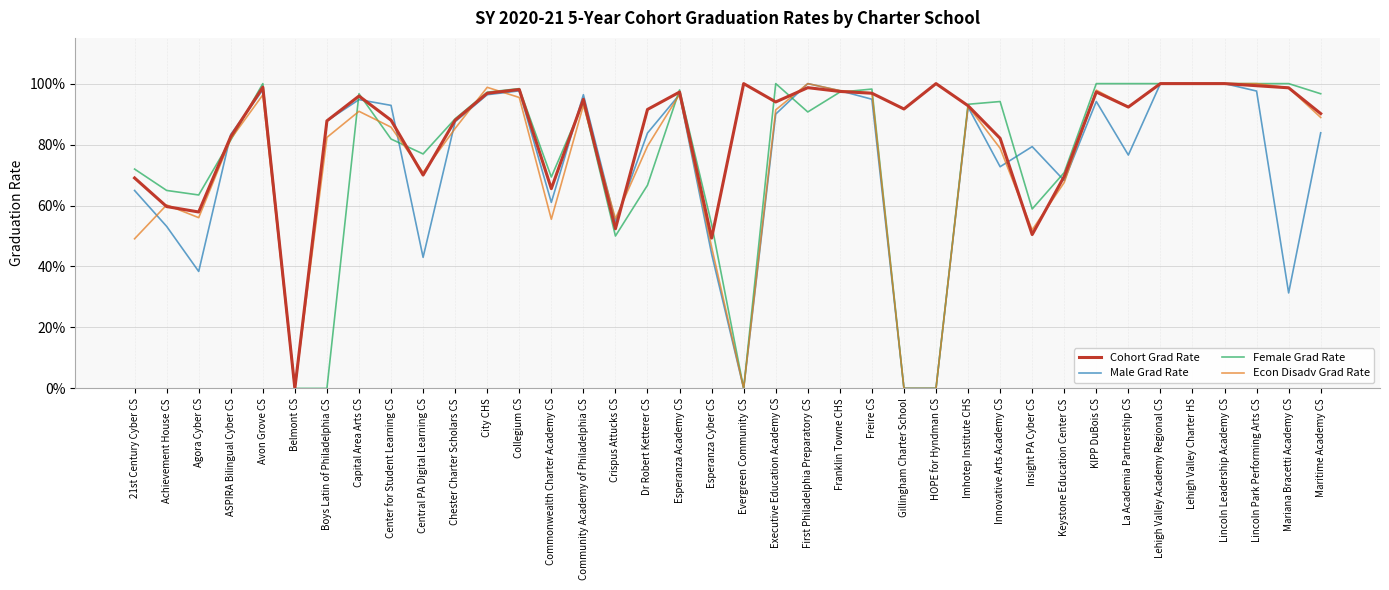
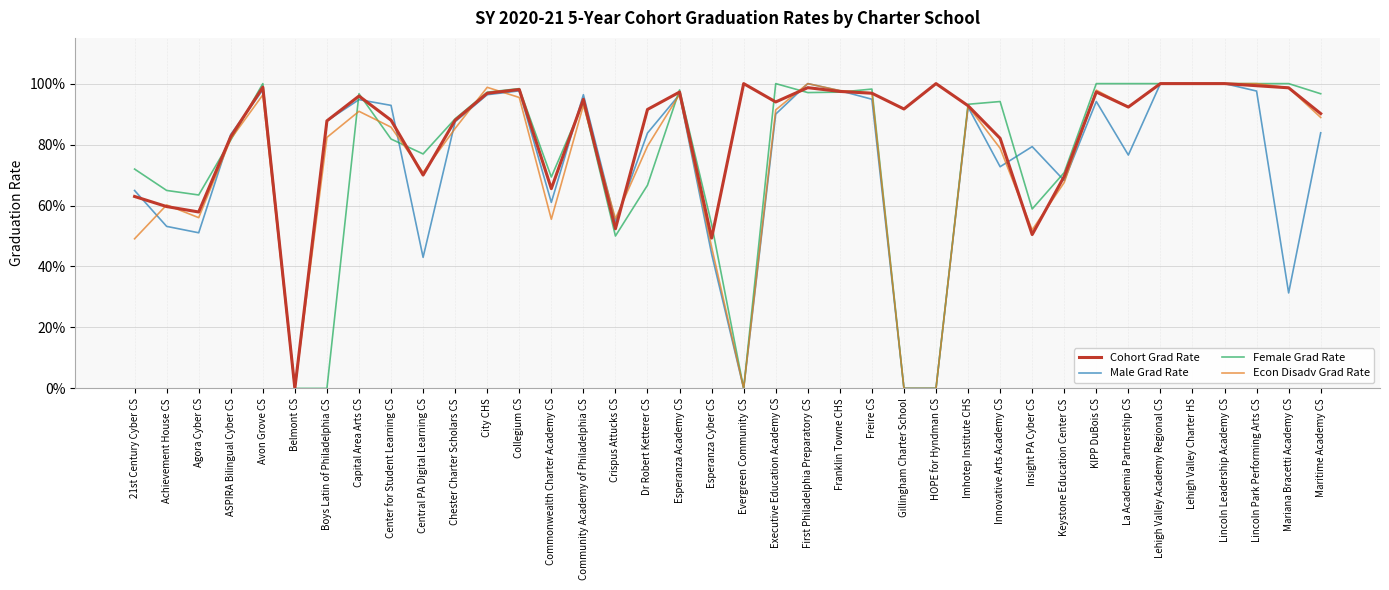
Cohort Grad Rate, 21st Century Cyber CS: 69% -> 63%
Male Grad Rate, Agora Cyber CS: 38% -> 51%
Female Grad Rate, First Philadelphia Preparatory CS: 91% -> 97%
